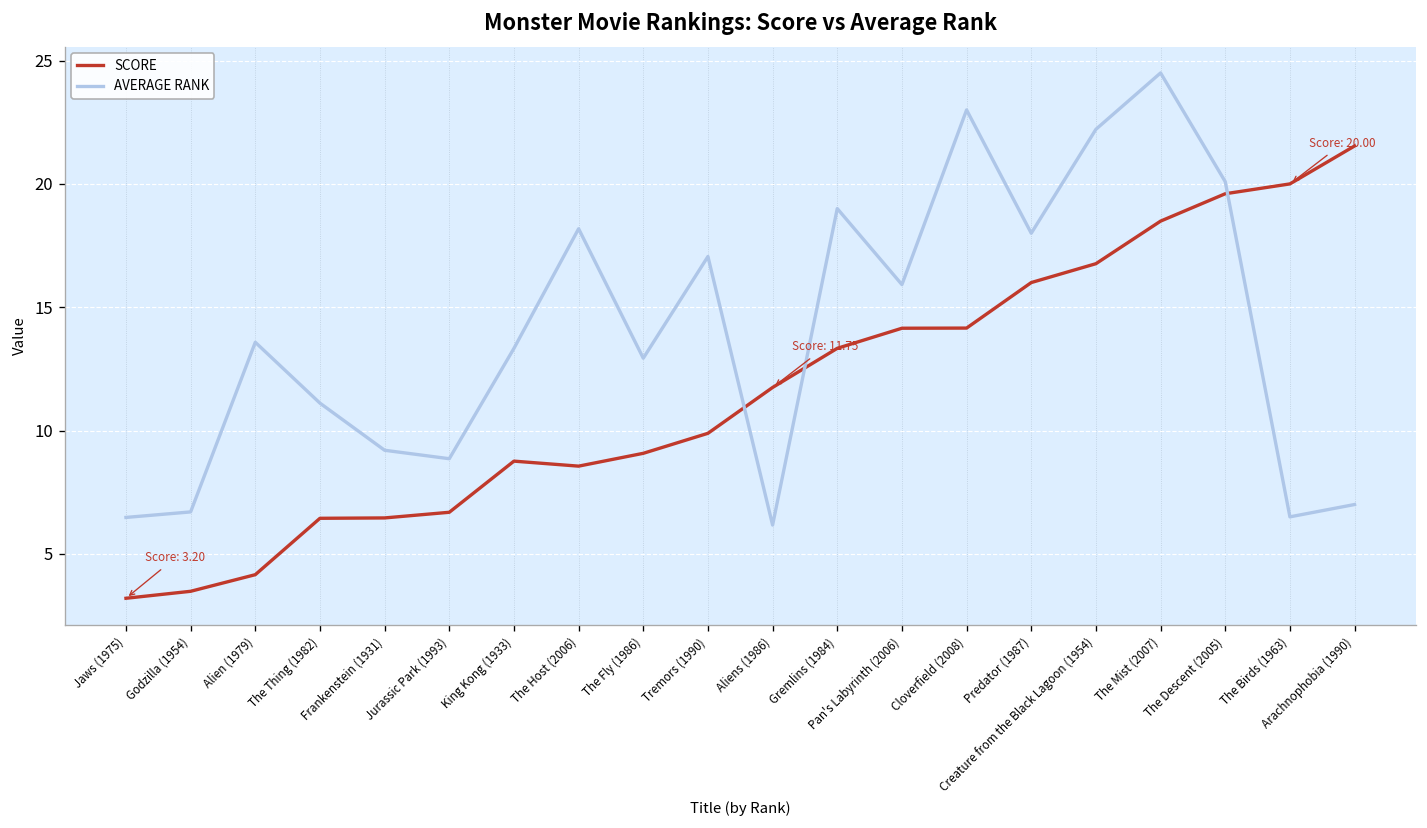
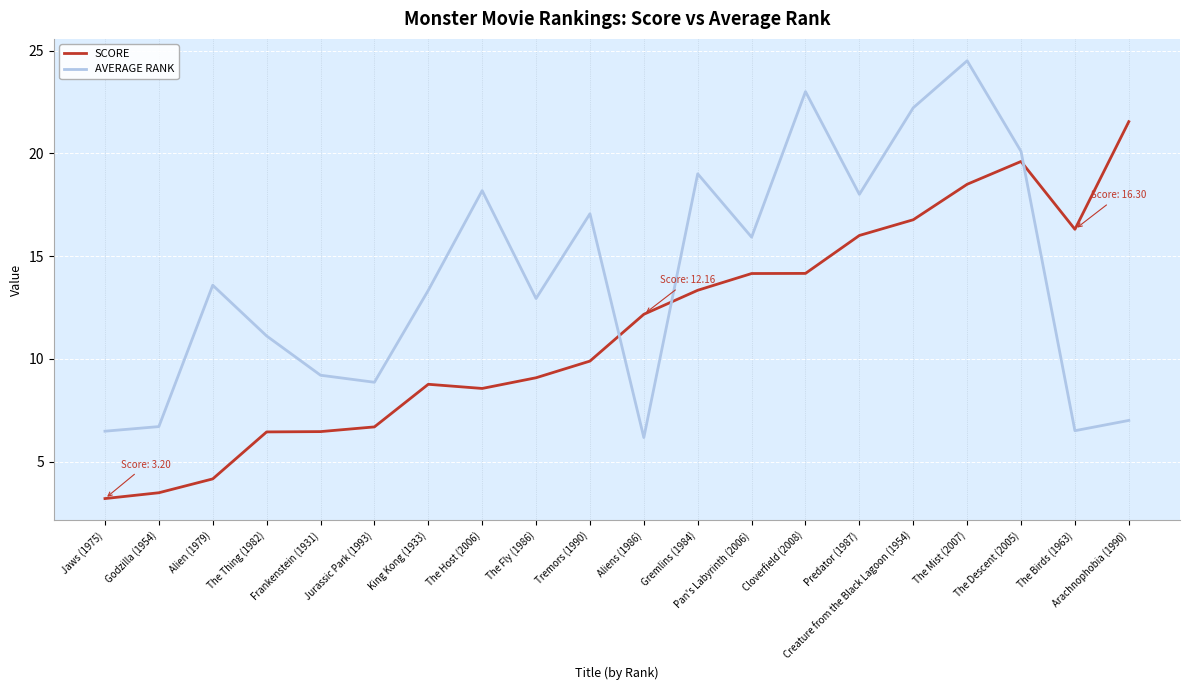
SCORE, Aliens (1986): 11.75 -> 12.16
SCORE, The Birds (1963): 20.00 -> 16.30
